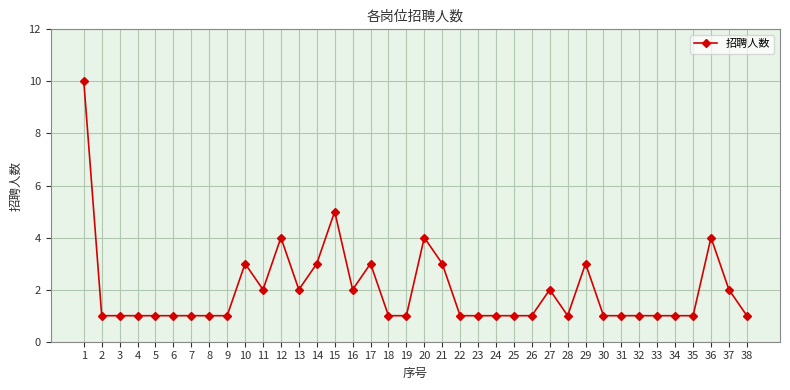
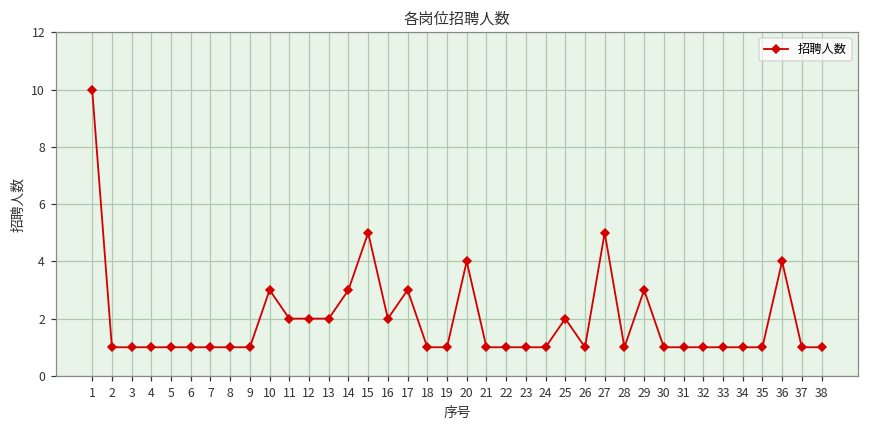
12: 4 -> 2
21: 3 -> 1
25: 1 -> 2
27: 2 -> 5
37: 2 -> 1
